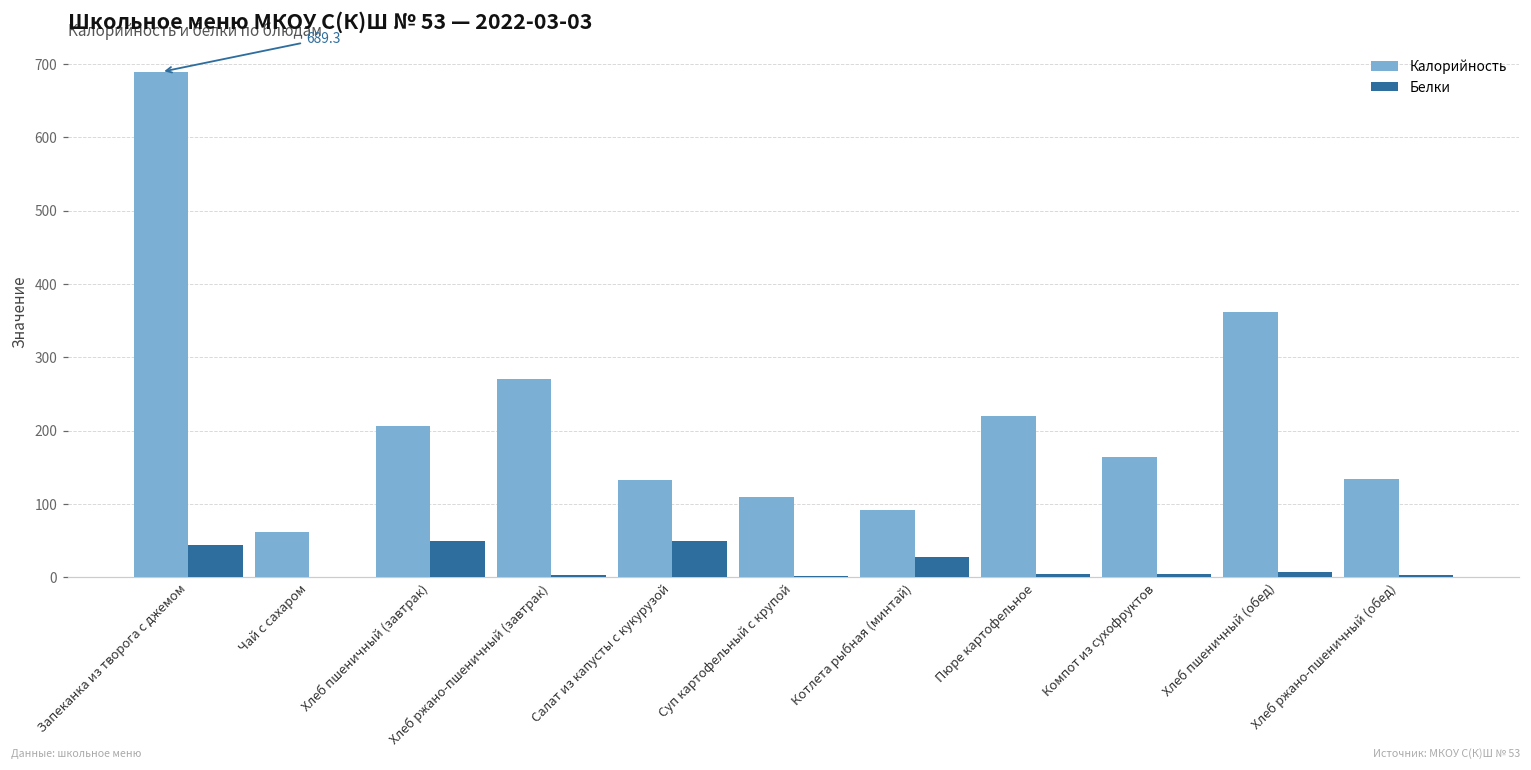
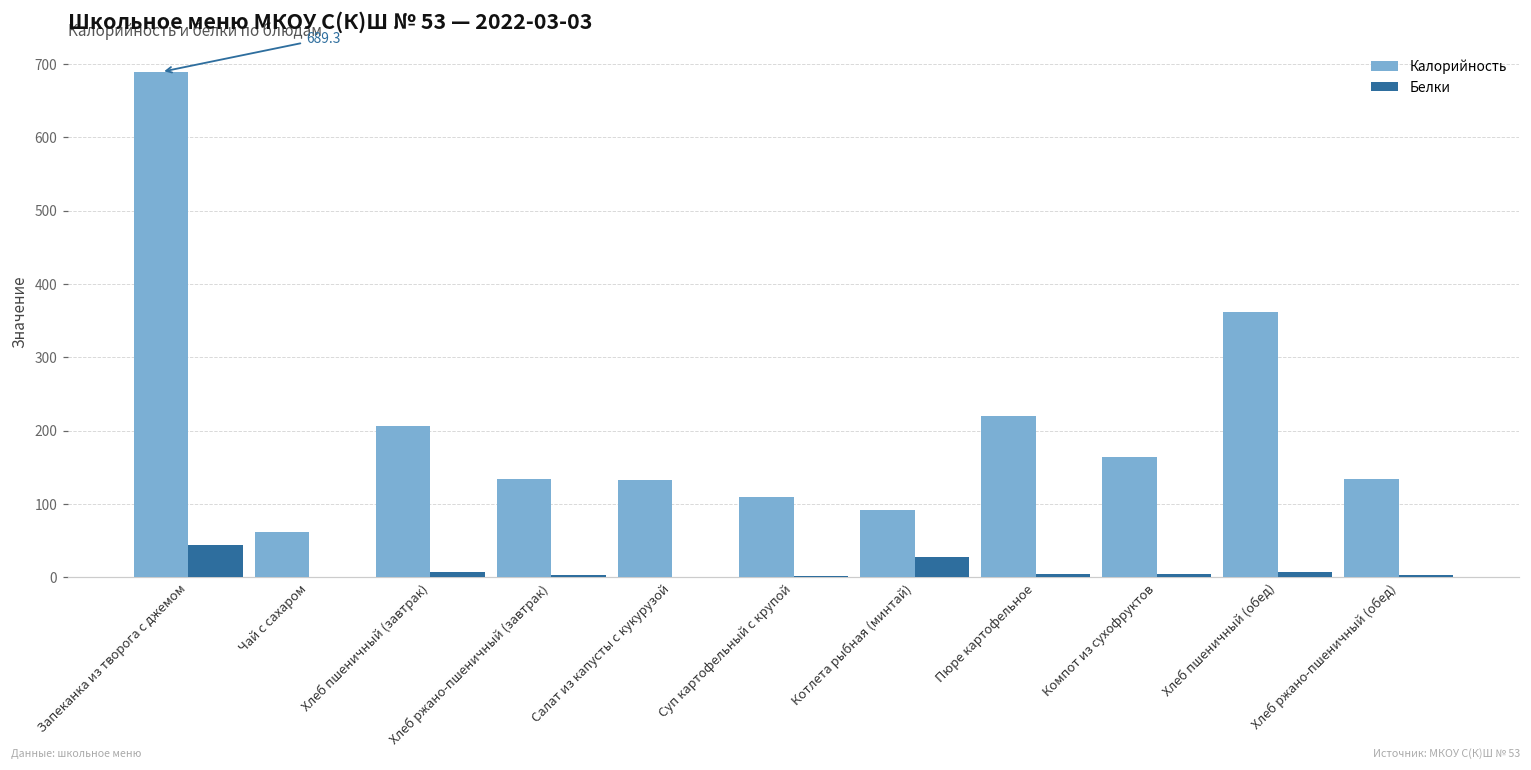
Белки, Хлеб пшеничный (завтрак): 50 -> 10
Калорийность, Хлеб ржано-пшеничный (завтрак): 270 -> 130
Белки, Салат из капусты с кукурузой: 50 -> 0
